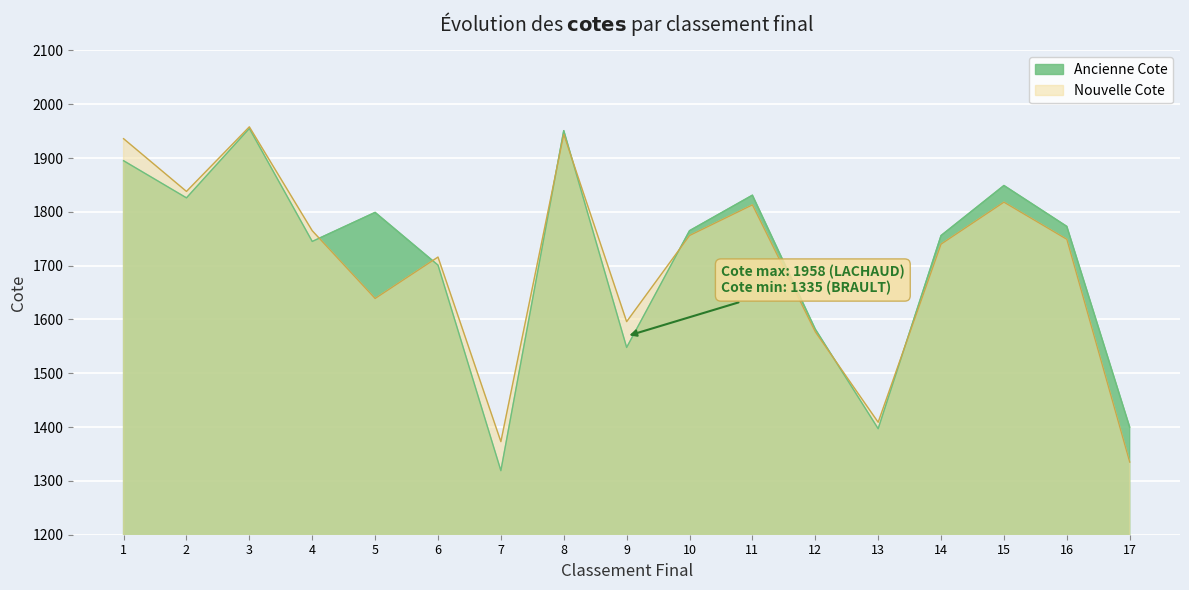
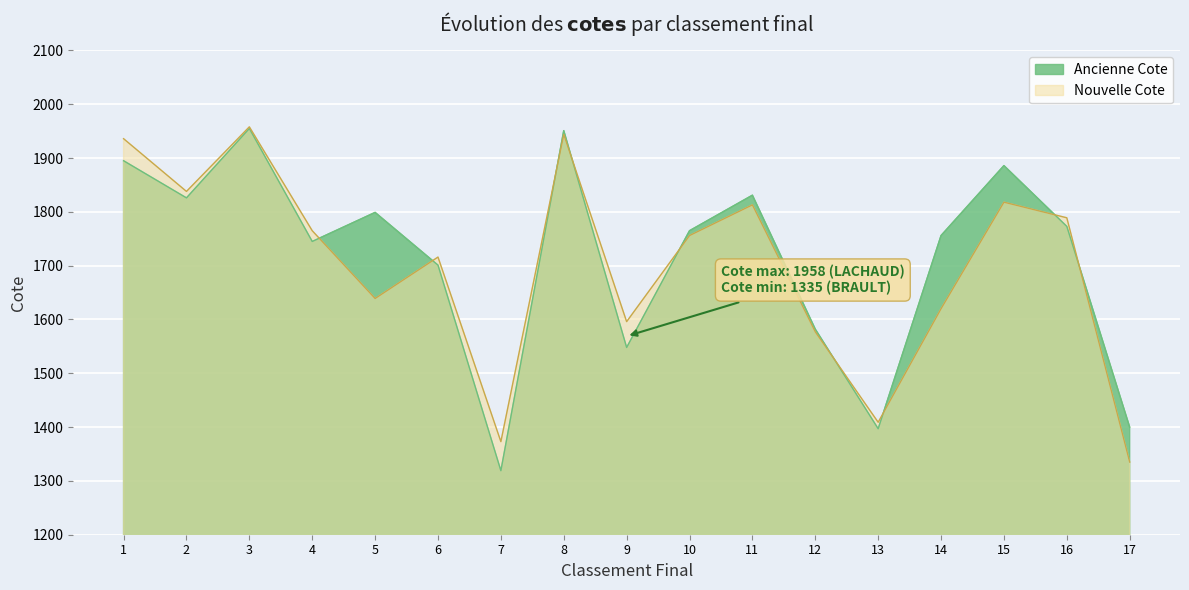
Nouvelle Cote, 14: 1740 -> 1620
Ancienne Cote, 15: 1850 -> 1890
Nouvelle Cote, 16: 1750 -> 1790
